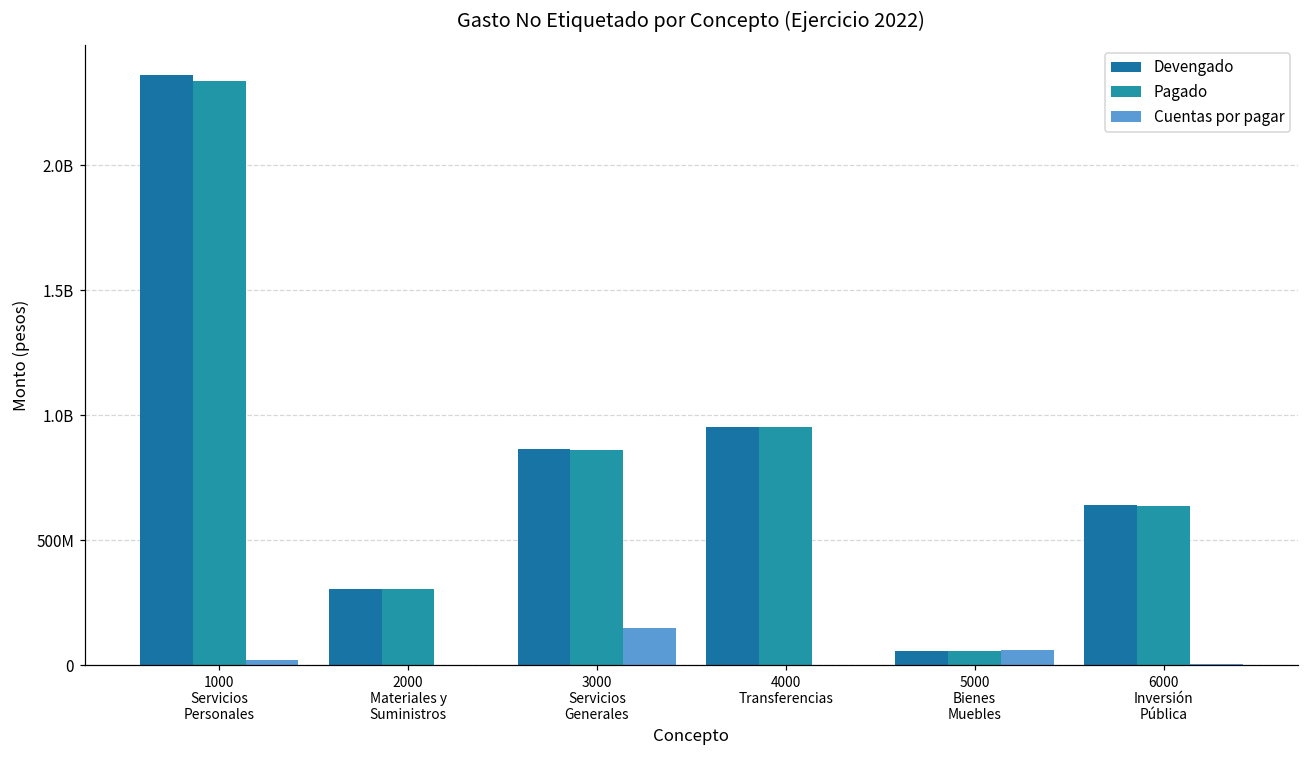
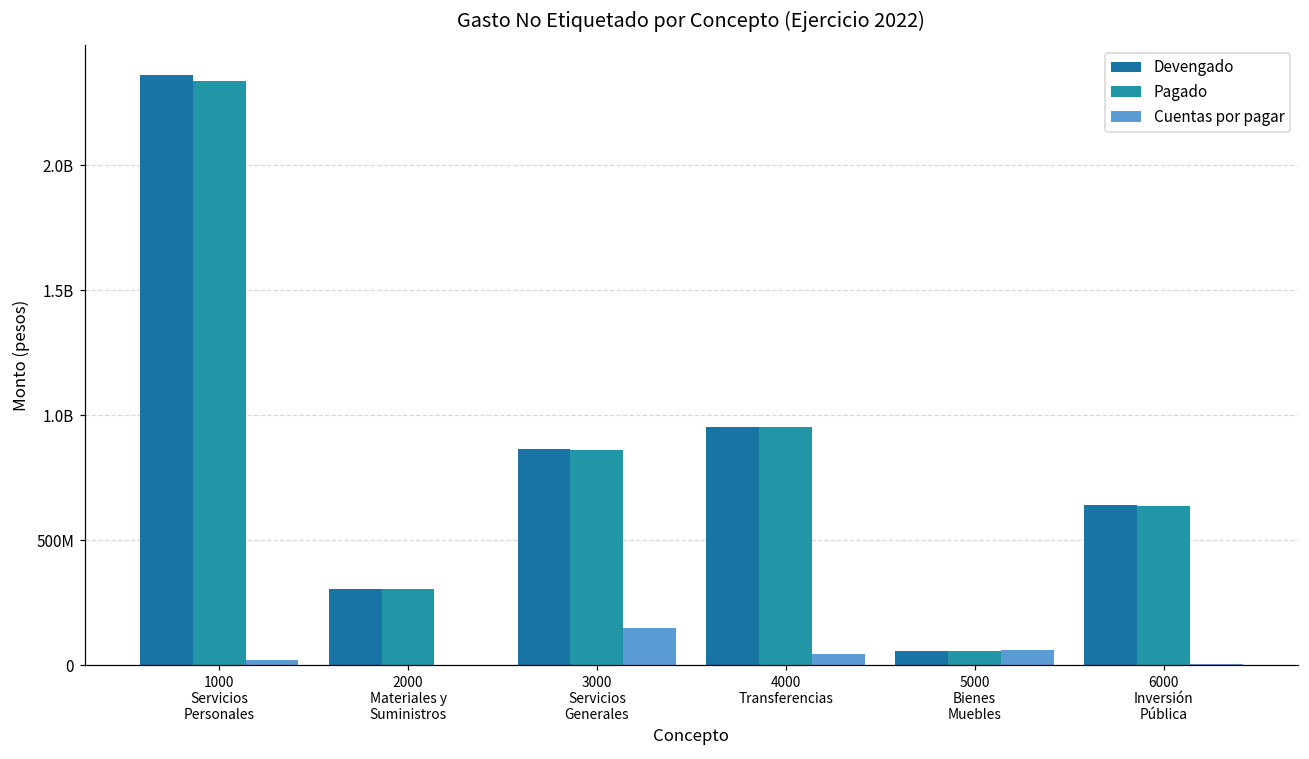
Cuentas por pagar, 4000 Transferencias: 0 -> 40000000
